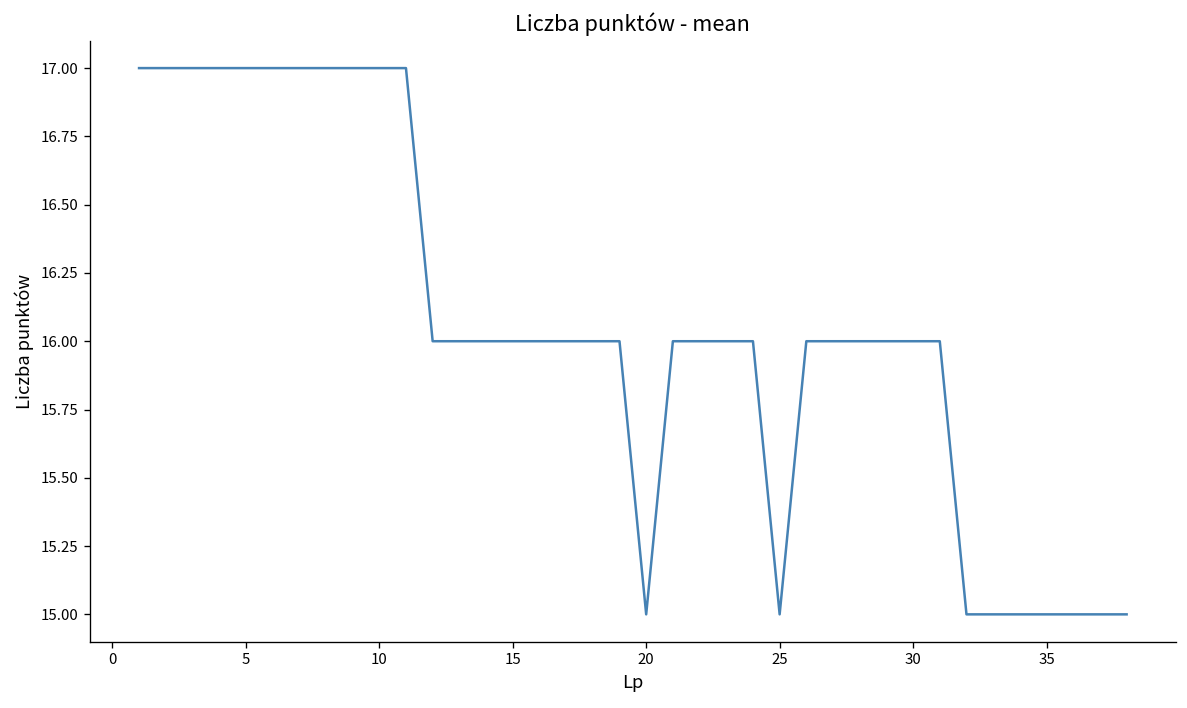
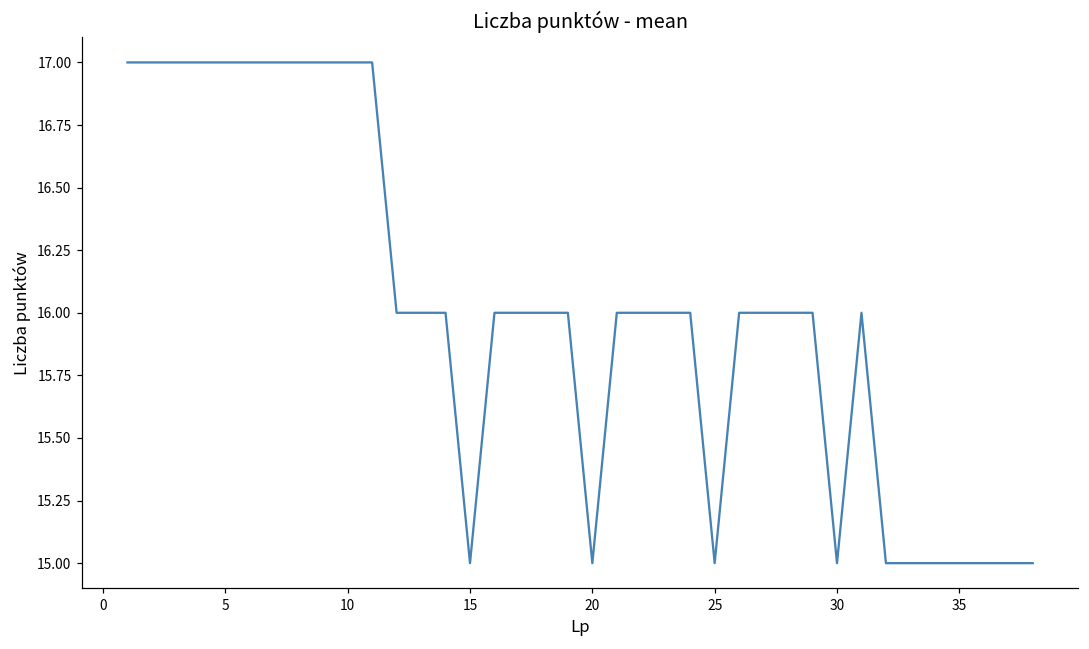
15: 16 -> 15
30: 16 -> 15
